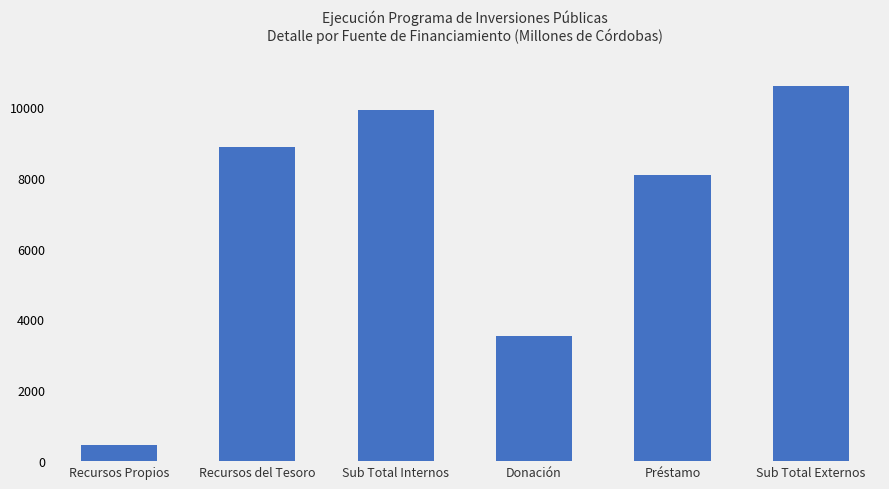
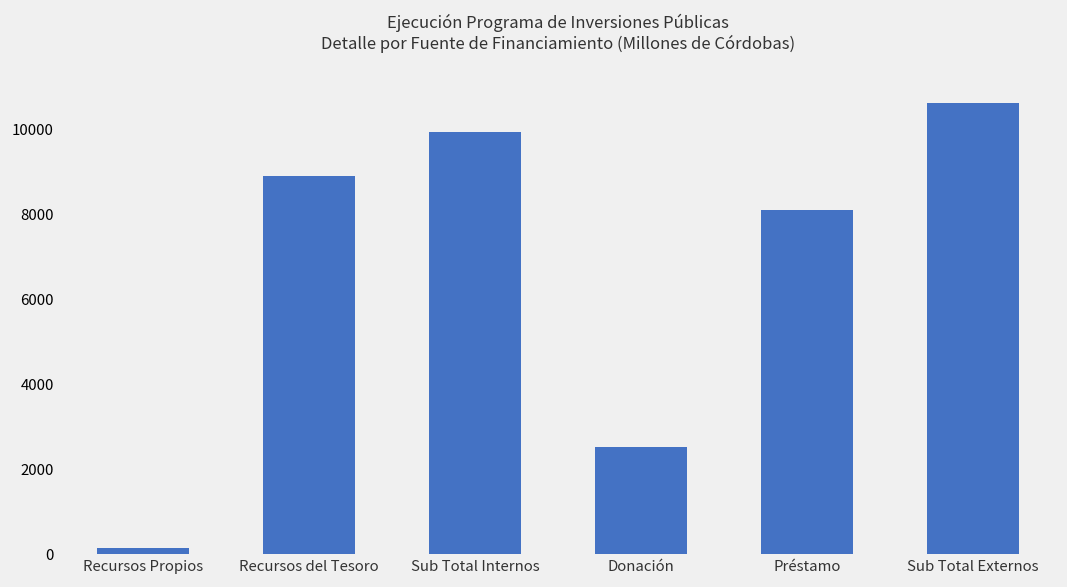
Recursos Propios: 500 -> 100
Donación: 3500 -> 2500
